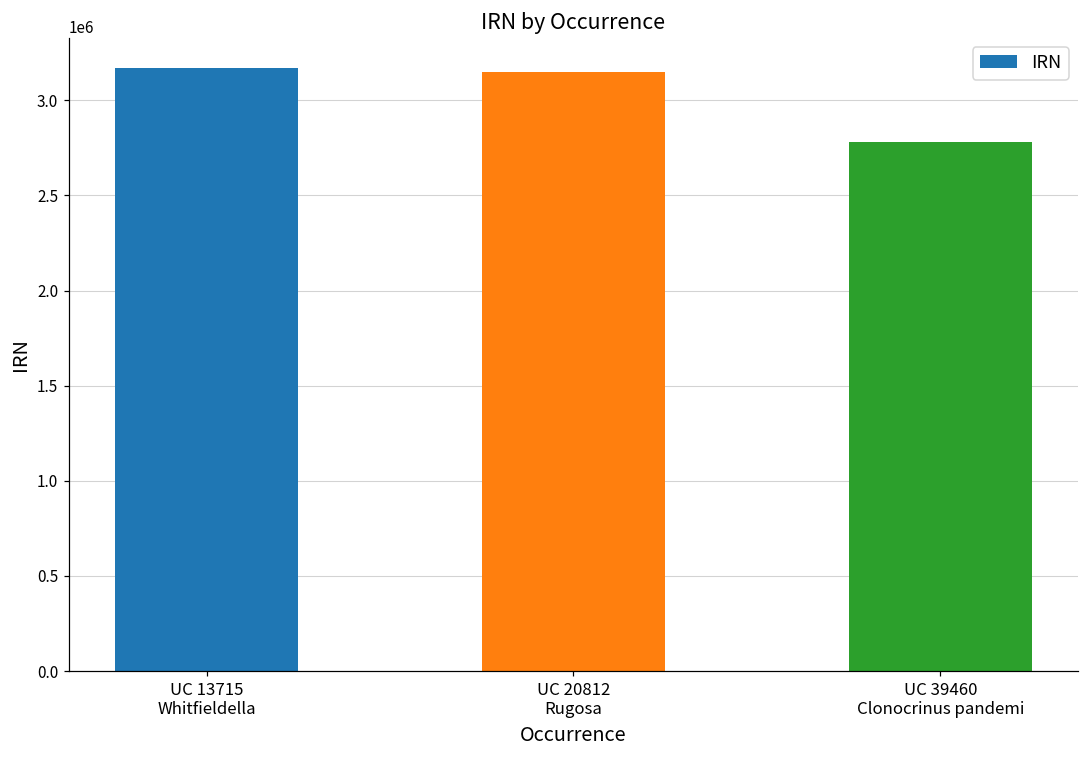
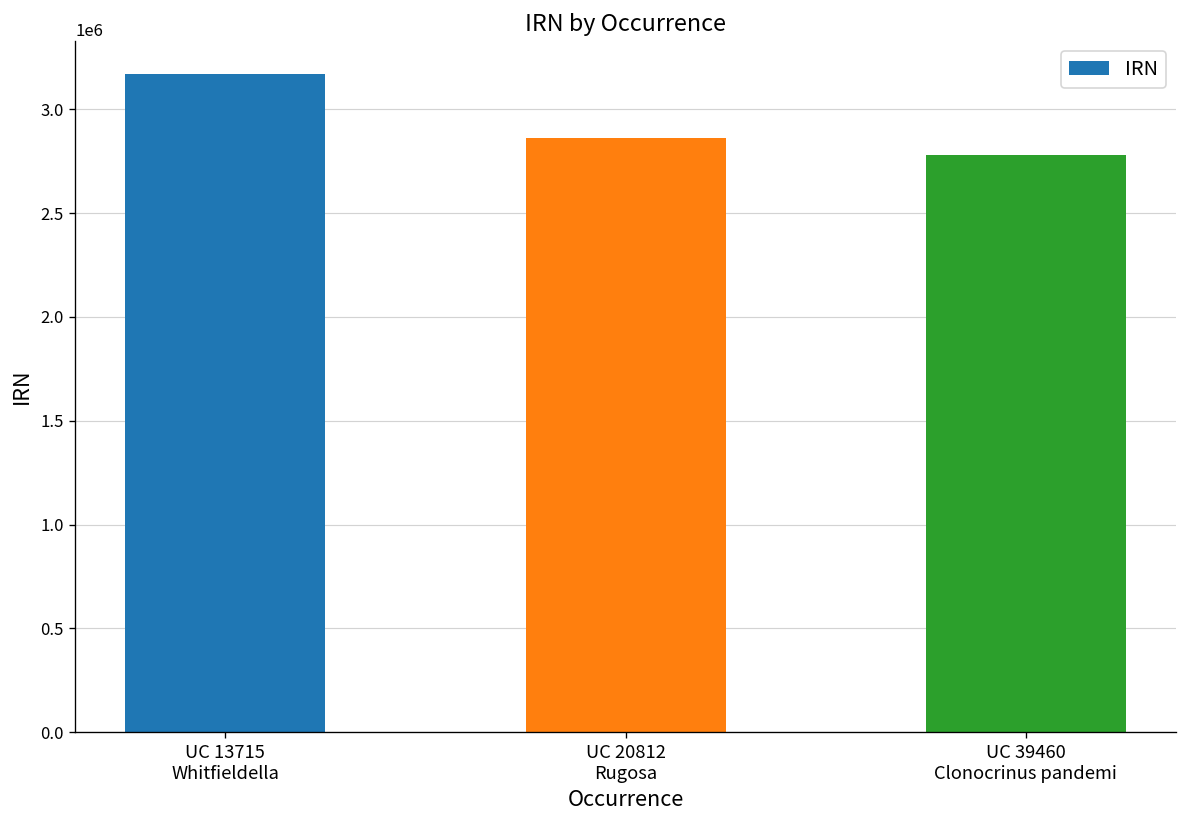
UC 20812 Rugosa: 3150000 -> 2860000
